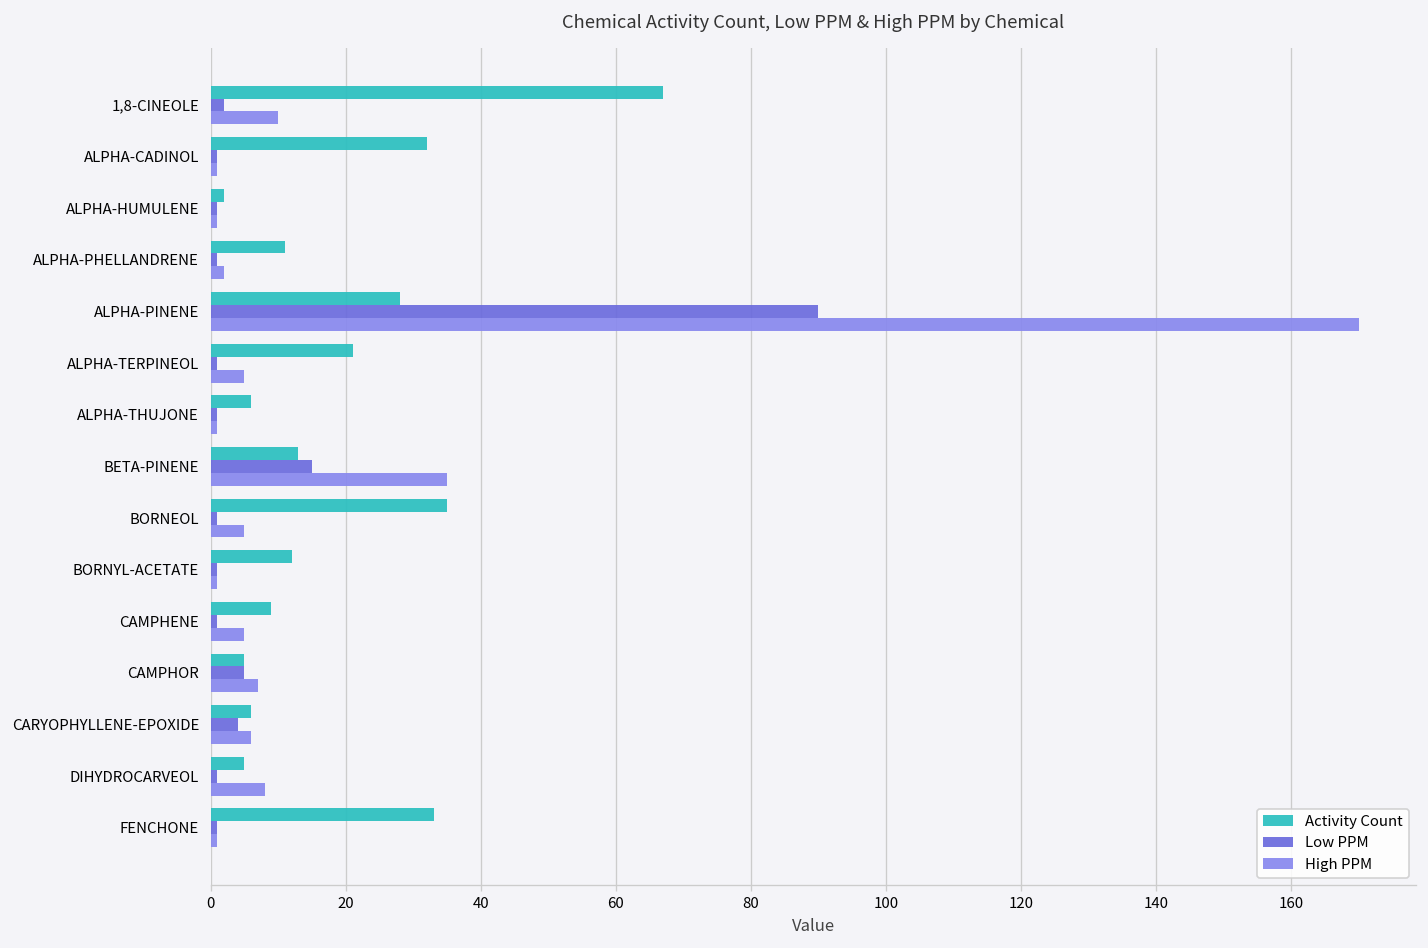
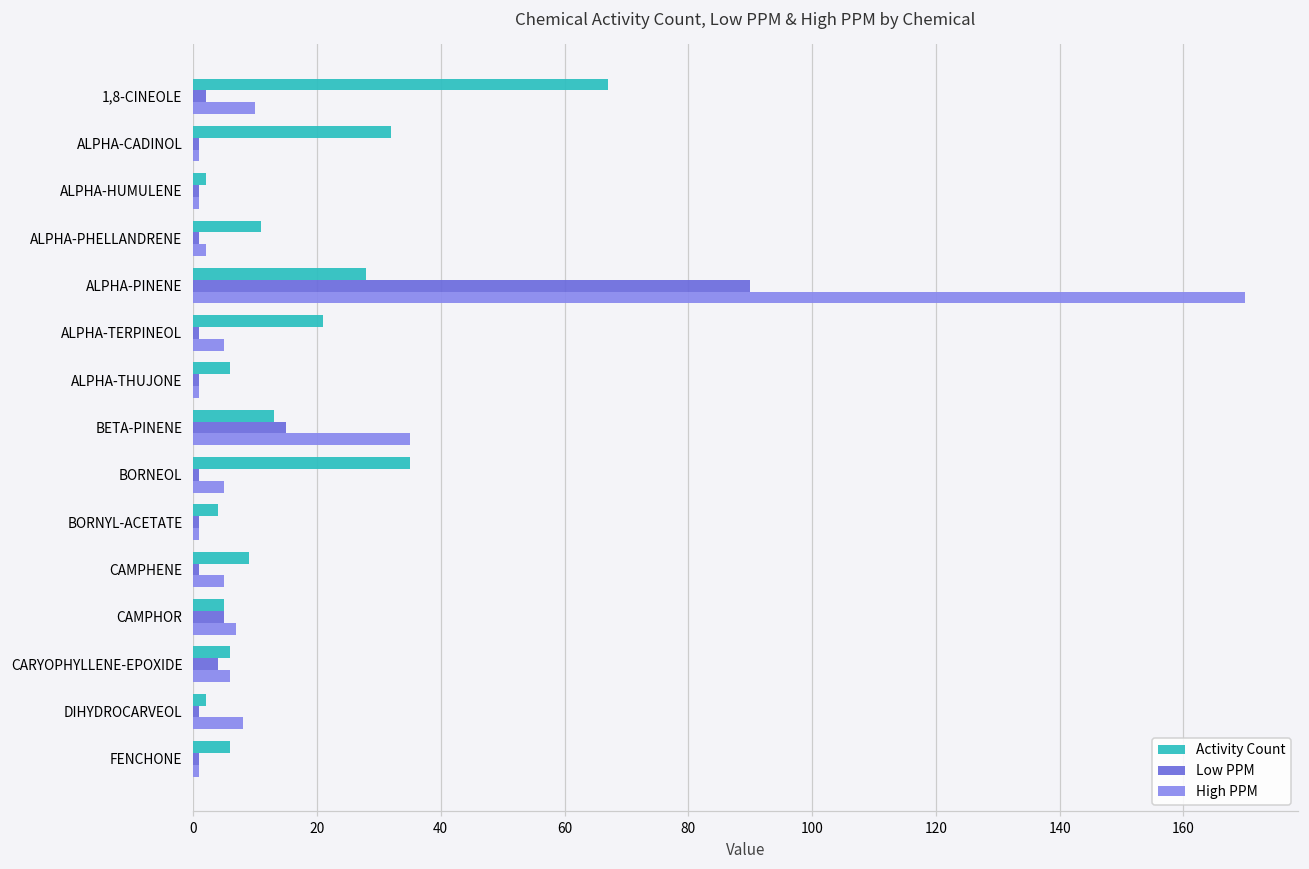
Activity Count, BORNYL-ACETATE: 12 -> 4
Activity Count, DIHYDROCARVEOL: 5 -> 2
Activity Count, FENCHONE: 33 -> 6
